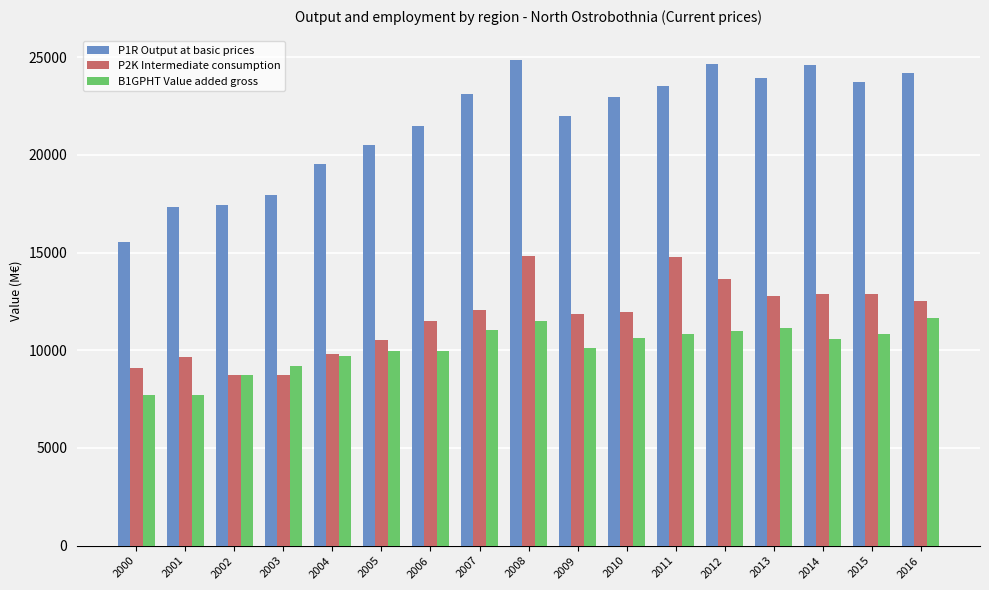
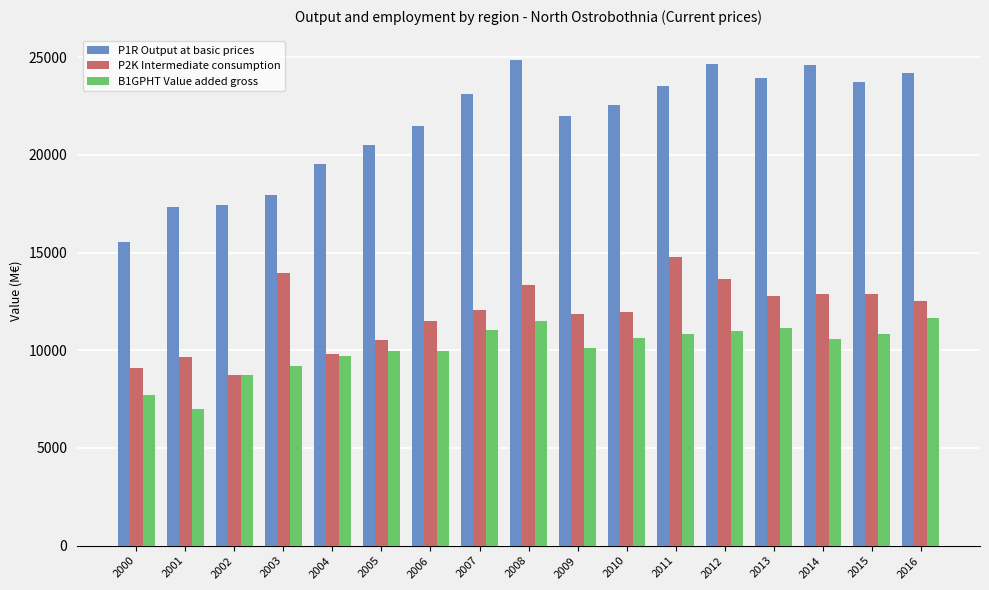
B1GPHT Value added gross, 2001: 7700 -> 7000
P2K Intermediate consumption, 2003: 8800 -> 14000
P2K Intermediate consumption, 2008: 14800 -> 13400
P1R Output at basic prices, 2010: 23000 -> 22600
